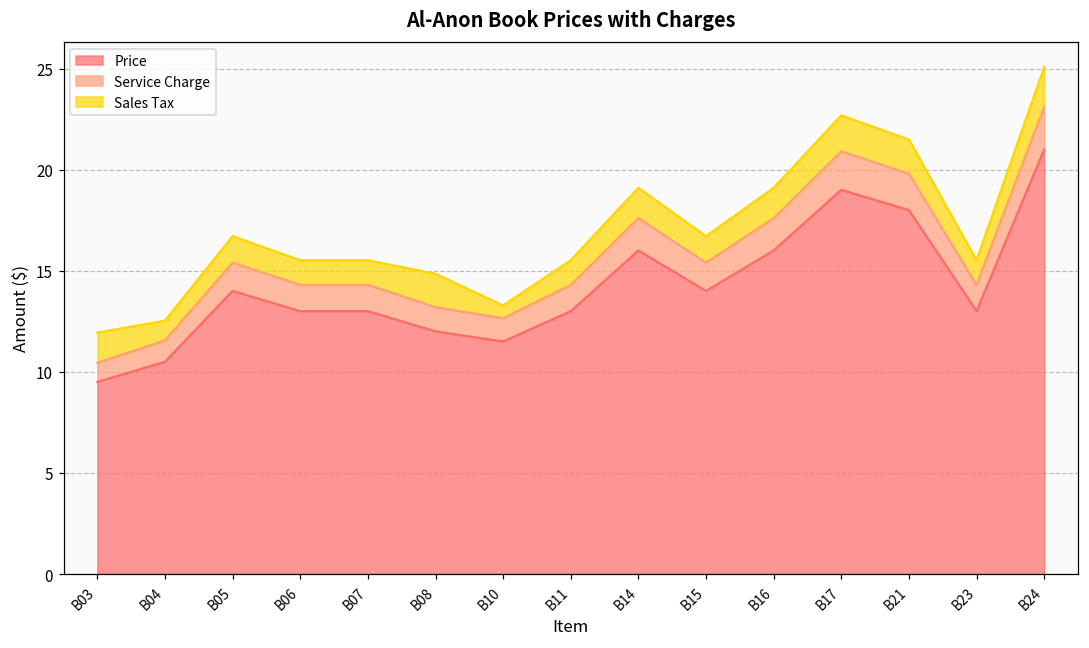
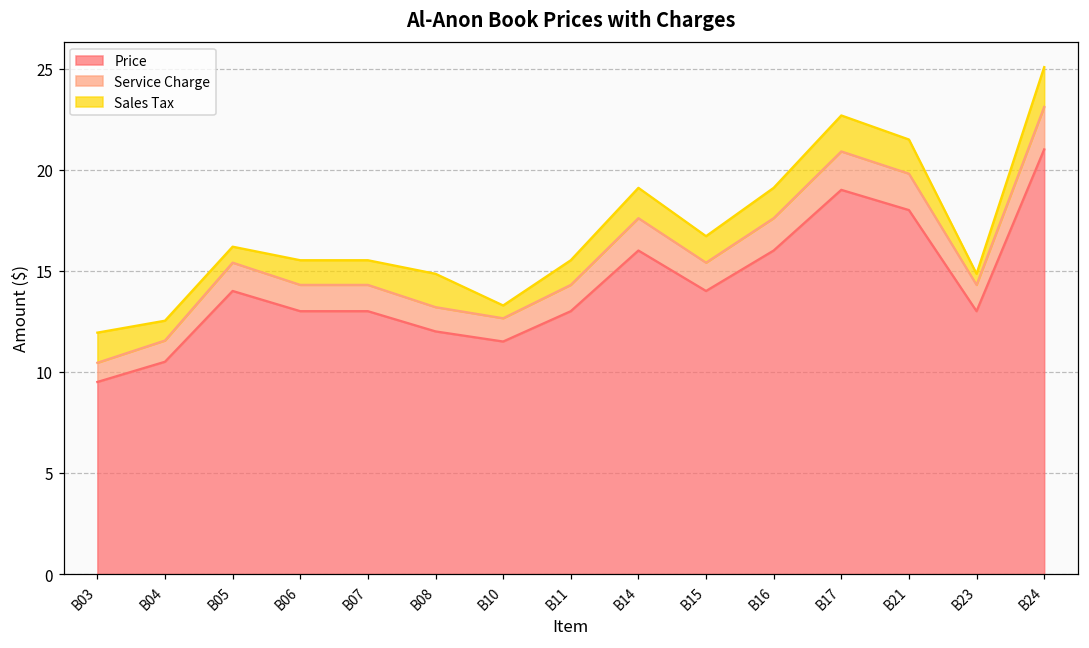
Sales Tax, B05: 1.3 -> 0.8
Sales Tax, B23: 1.2 -> 0.6
